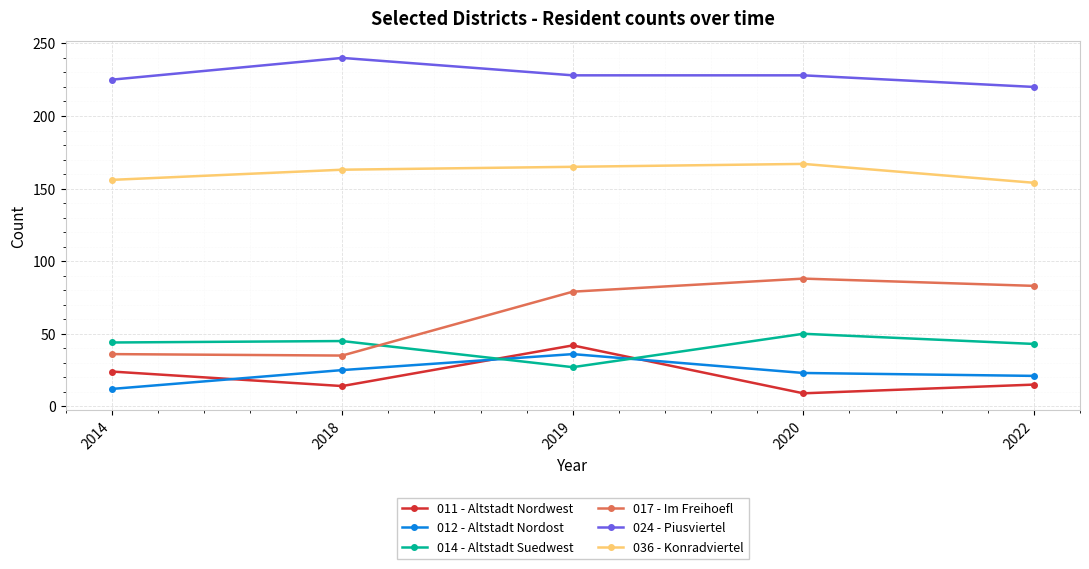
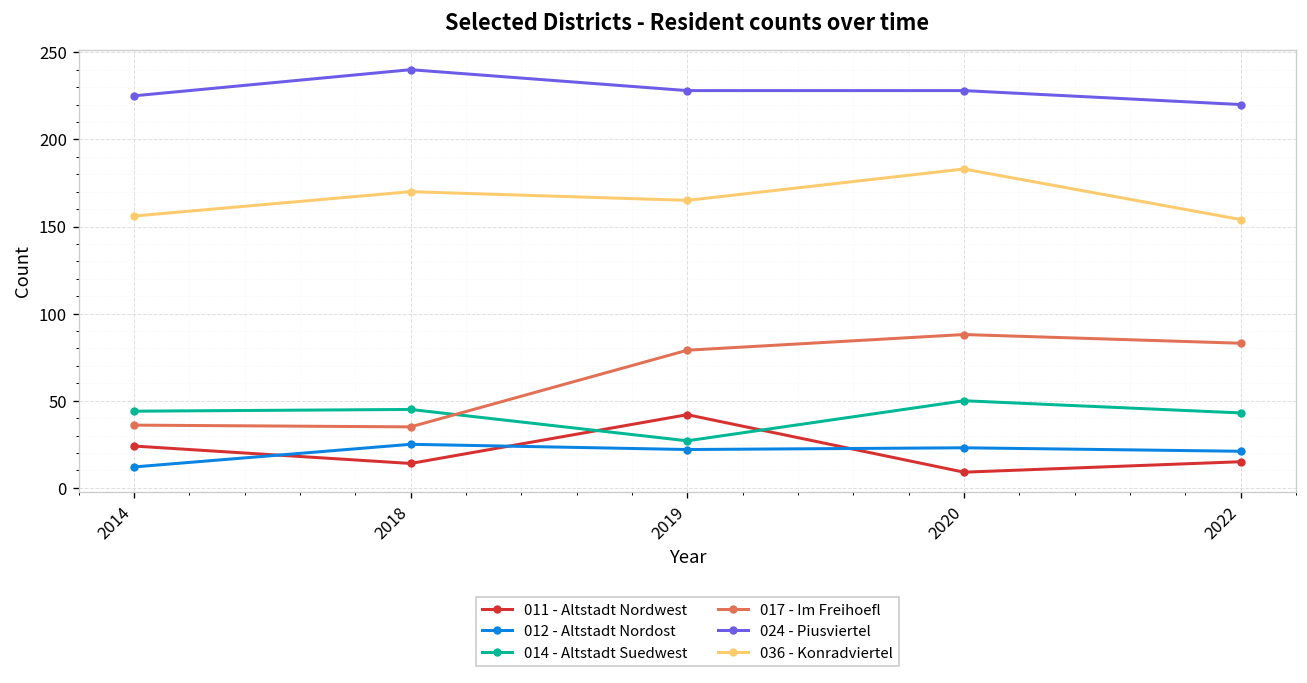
036 - Konradviertel, 2018: 163 -> 170
012 - Altstadt Nordost, 2019: 36 -> 22
036 - Konradviertel, 2020: 167 -> 183
